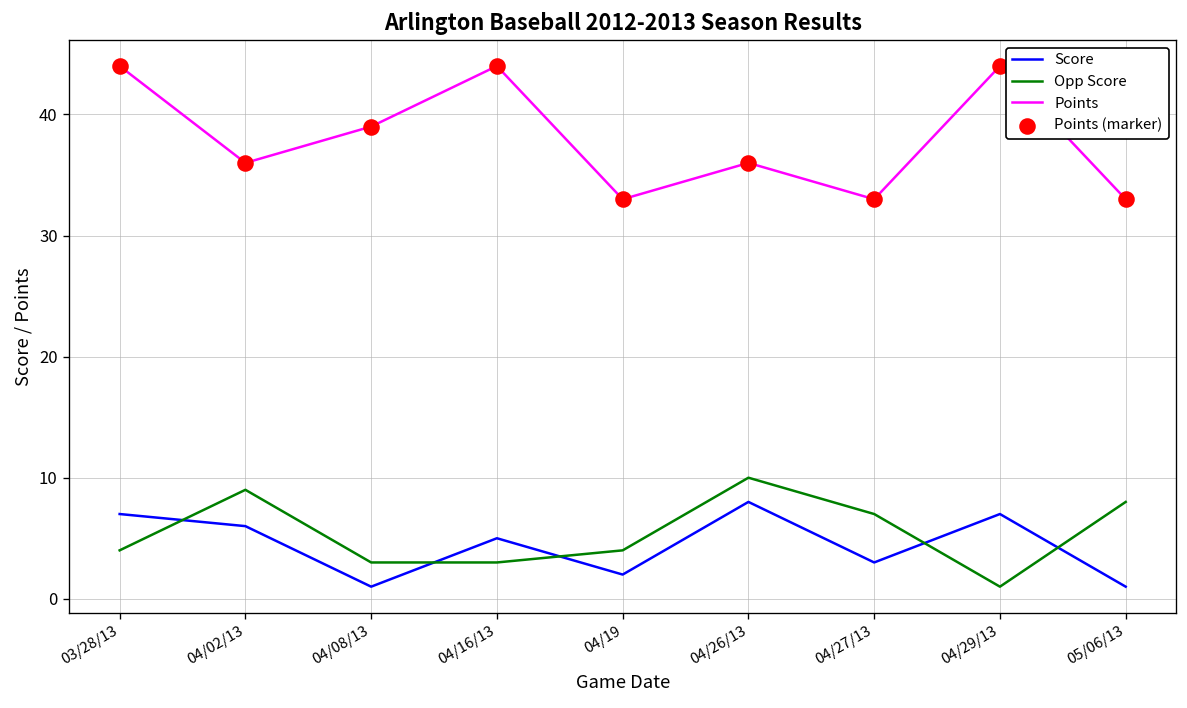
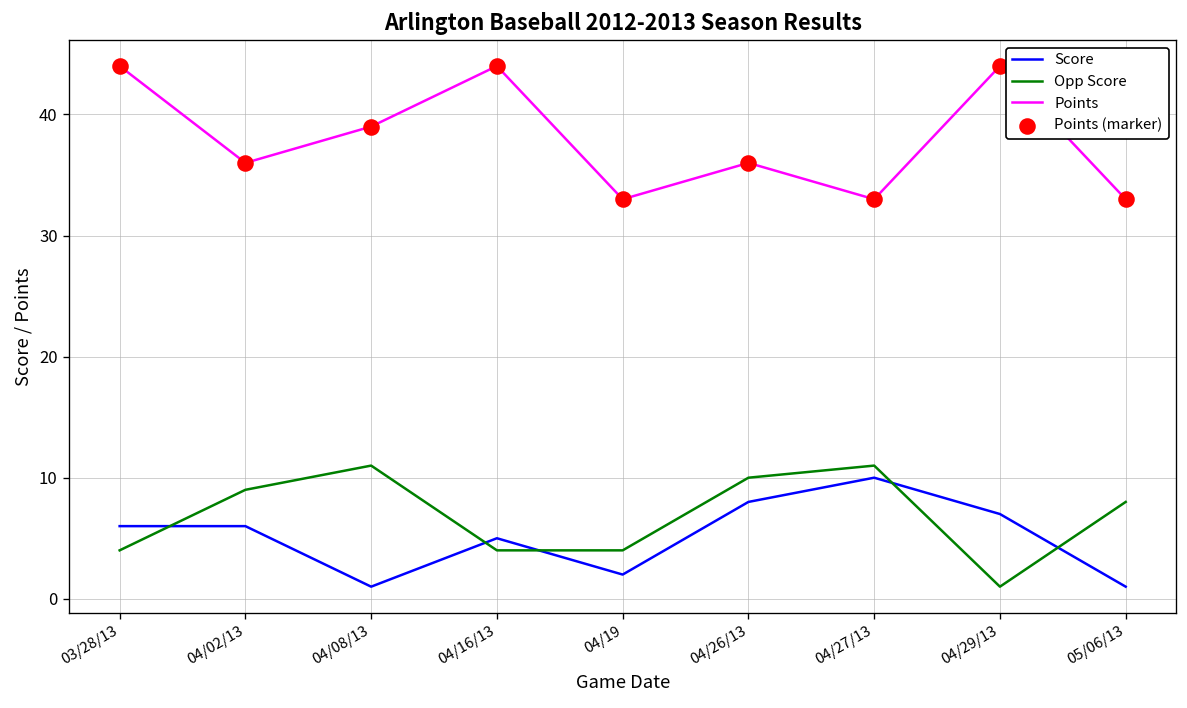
Score, 03/28/13: 7 -> 6
Opp Score, 04/08/13: 3 -> 11
Opp Score, 04/16/13: 3 -> 4
Score, 04/27/13: 3 -> 10
Opp Score, 04/27/13: 7 -> 11
